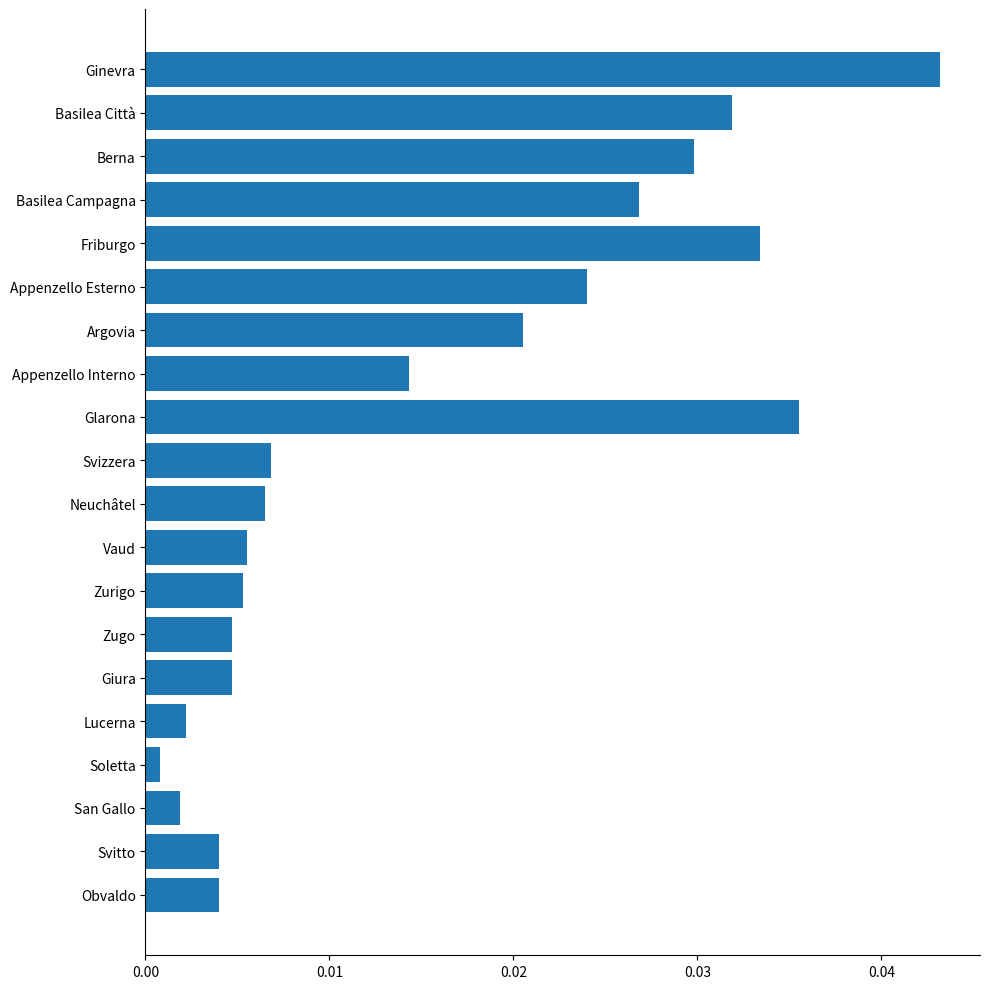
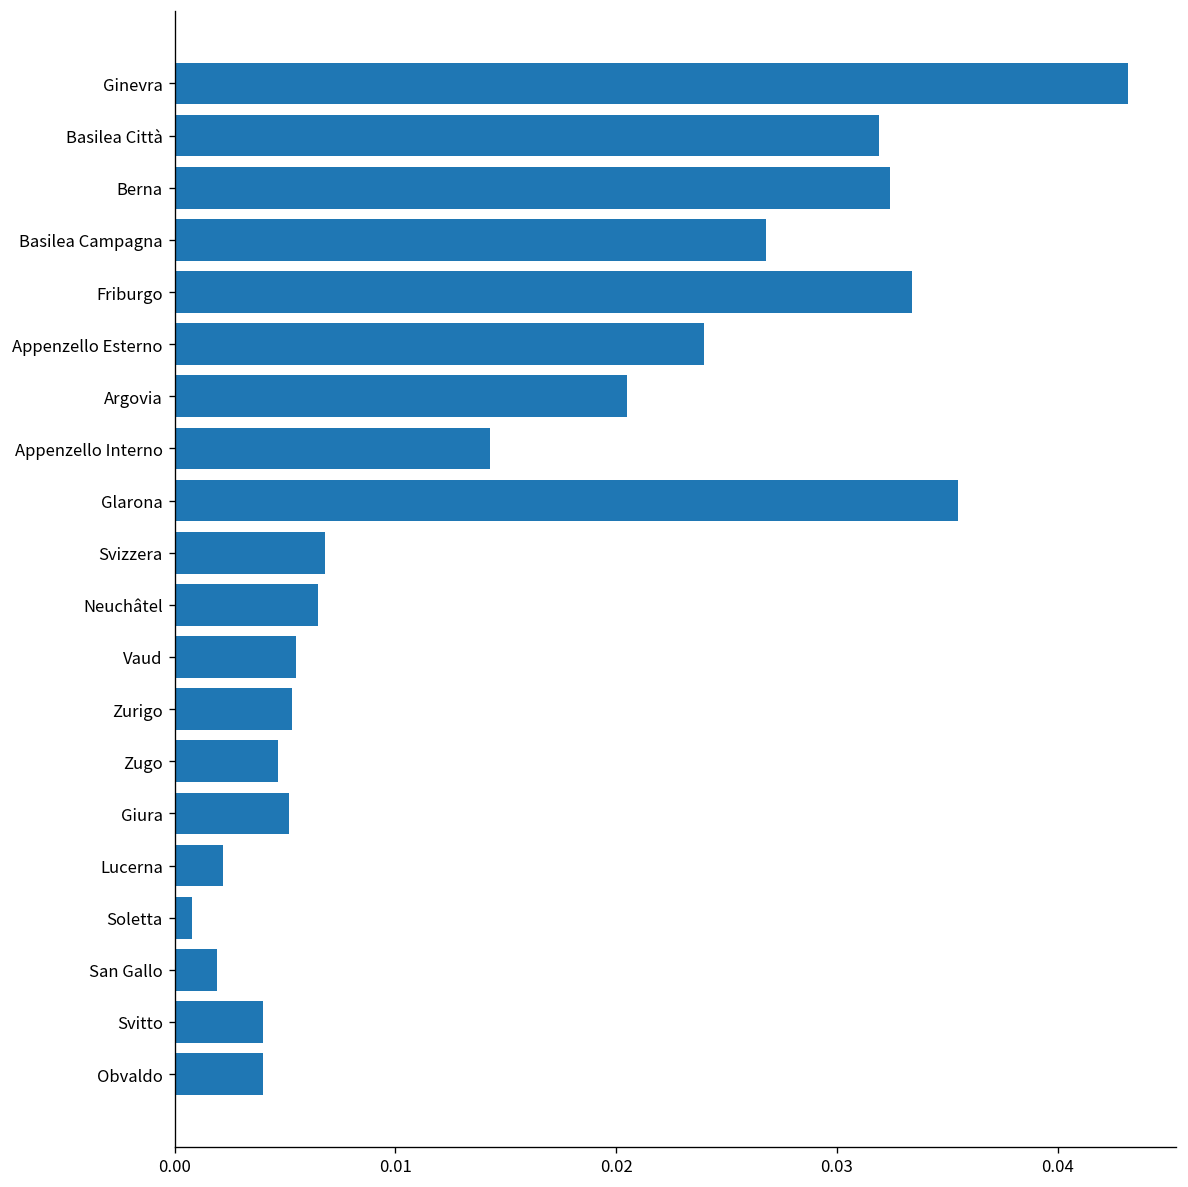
Berna: 0.0298 -> 0.0324
Giura: 0.0047 -> 0.0052
